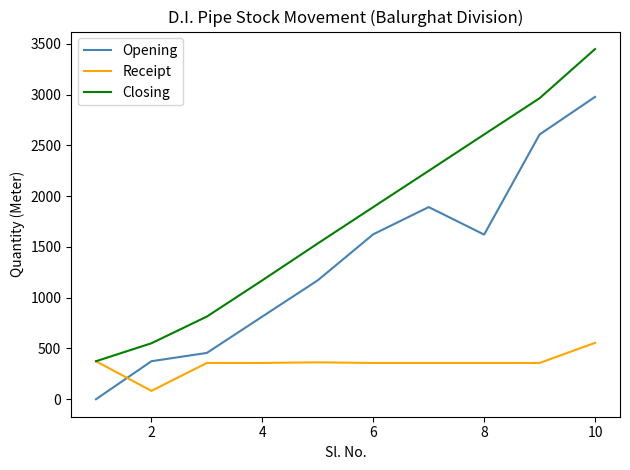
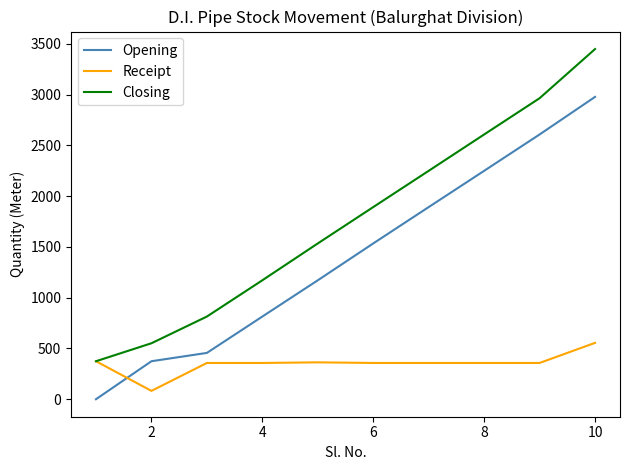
Opening, 6: 1620 -> 1530
Opening, 8: 1620 -> 2250
